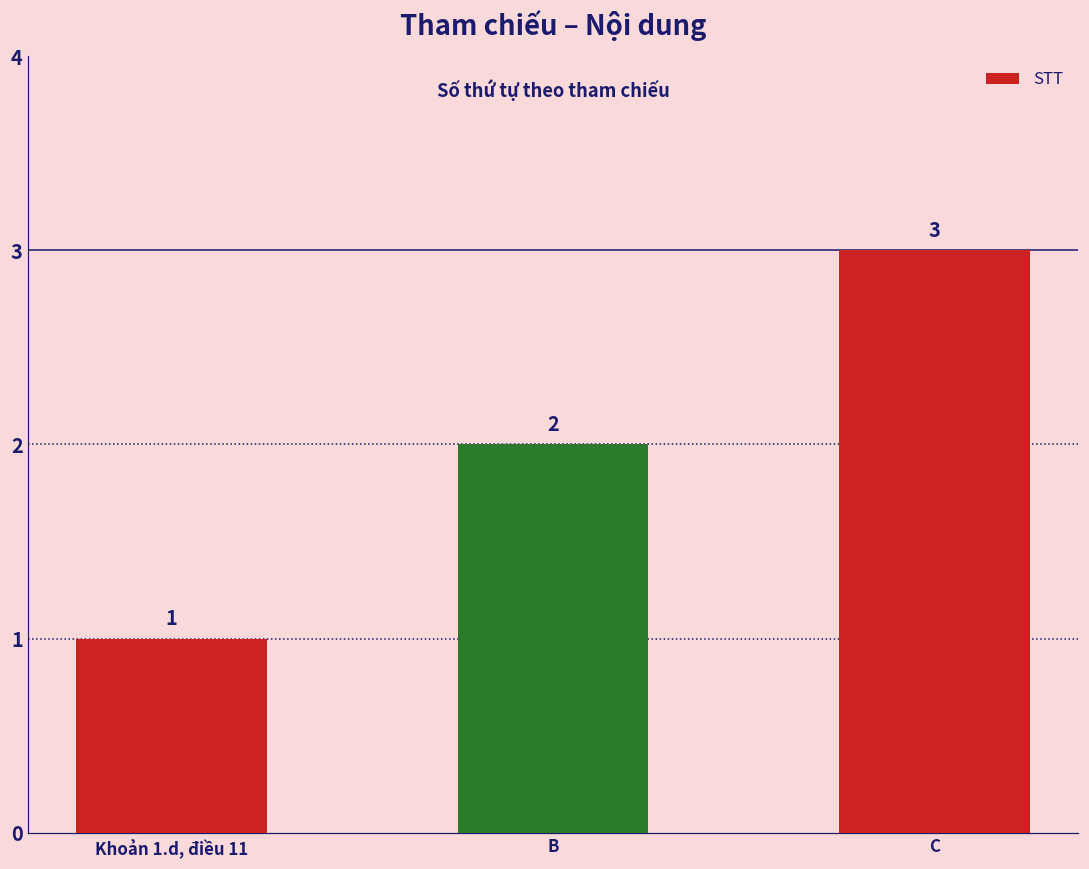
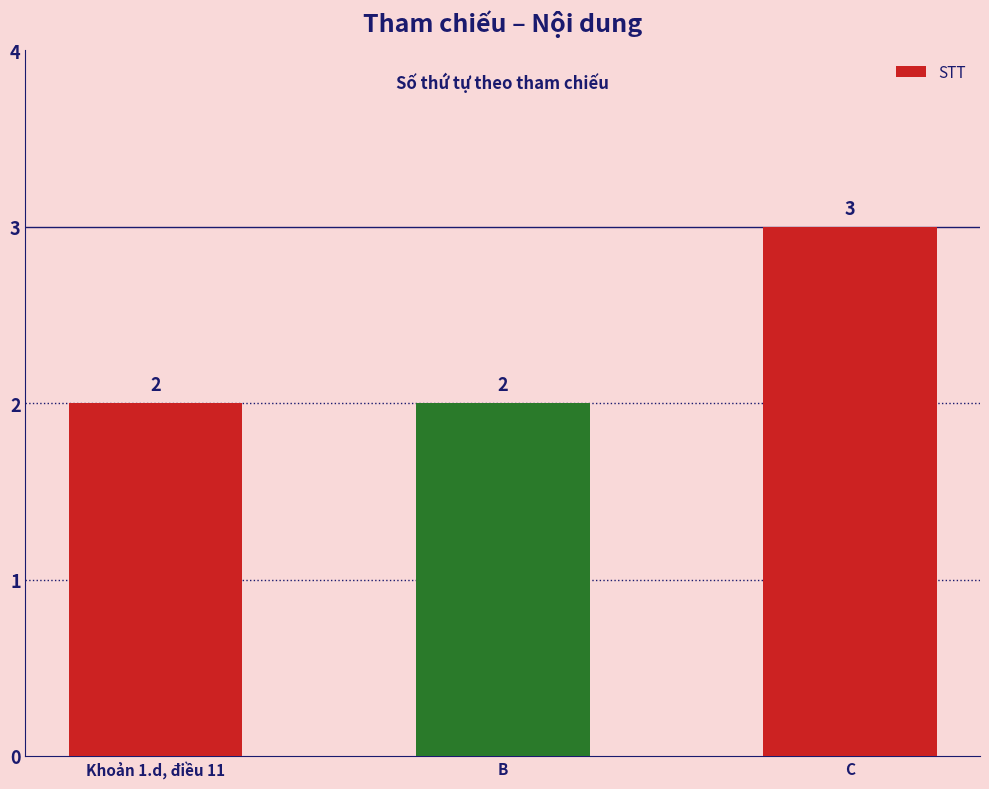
Khoản 1.d, điều 11: 1 -> 2
